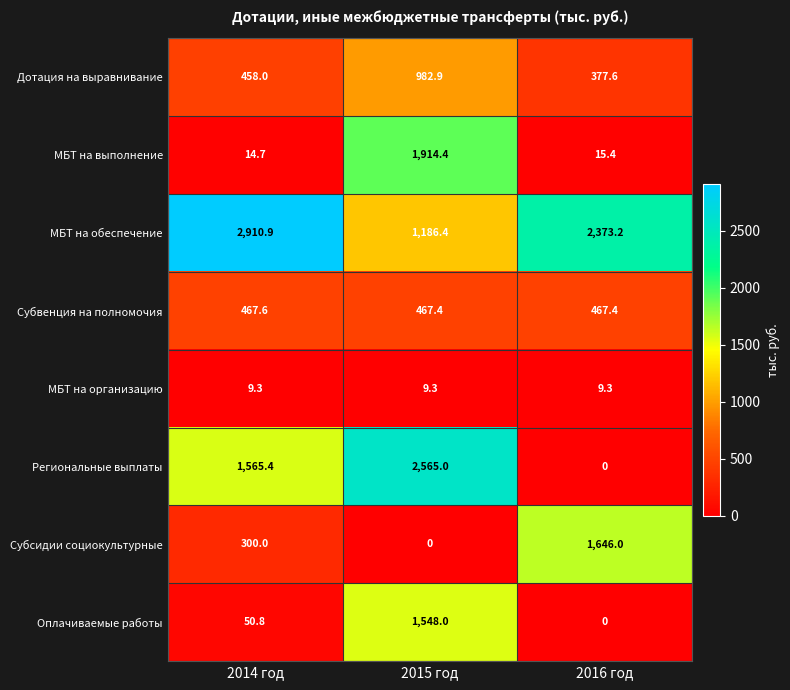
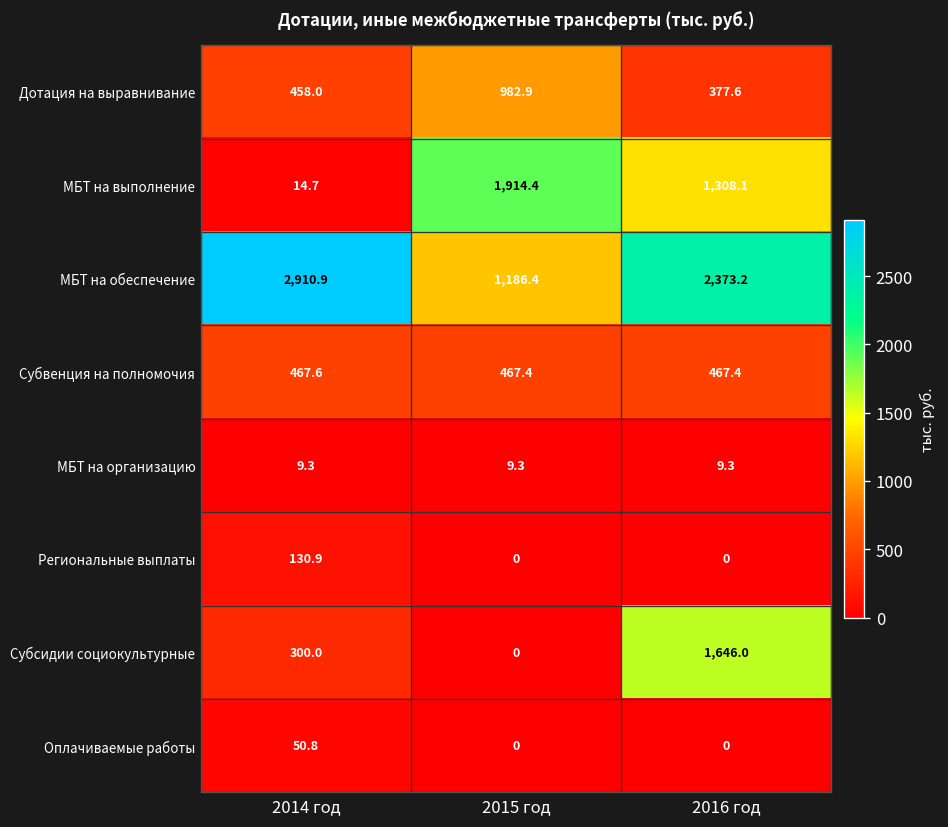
МБТ на выполнение, 2016 год: 15.4 -> 1,308.1
Региональные выплаты, 2014 год: 1,565.4 -> 130.9
Региональные выплаты, 2015 год: 2,565.0 -> 0
Оплачиваемые работы, 2015 год: 1,548.0 -> 0
